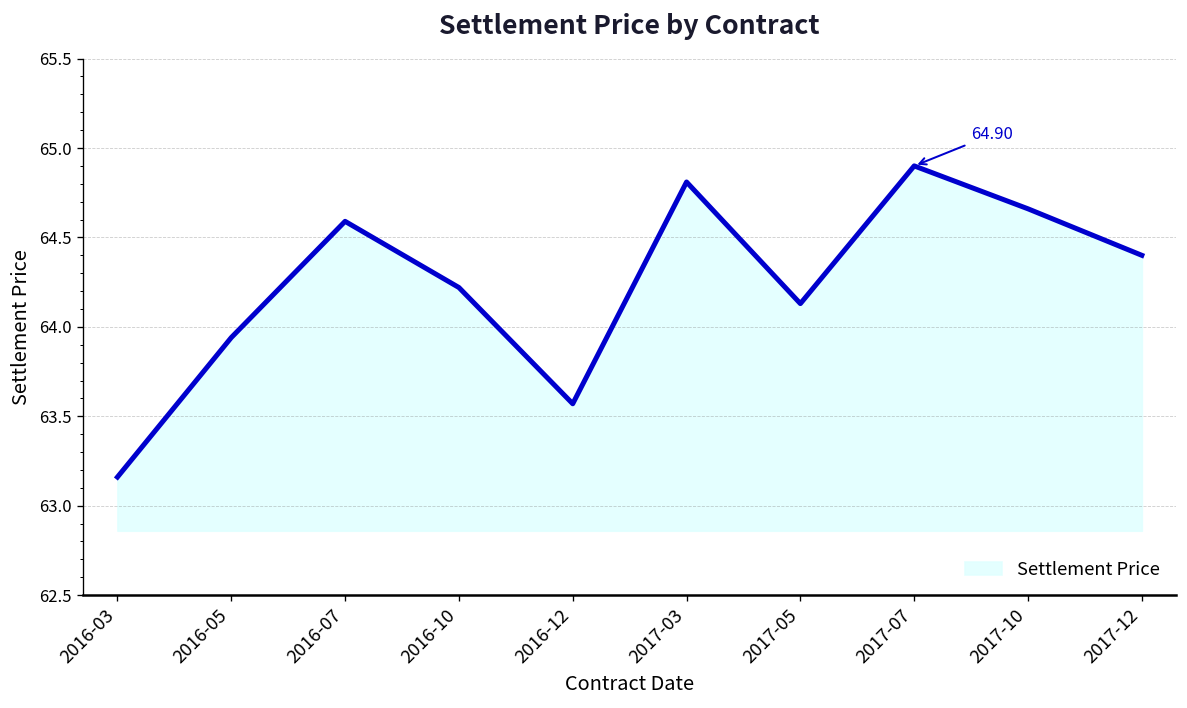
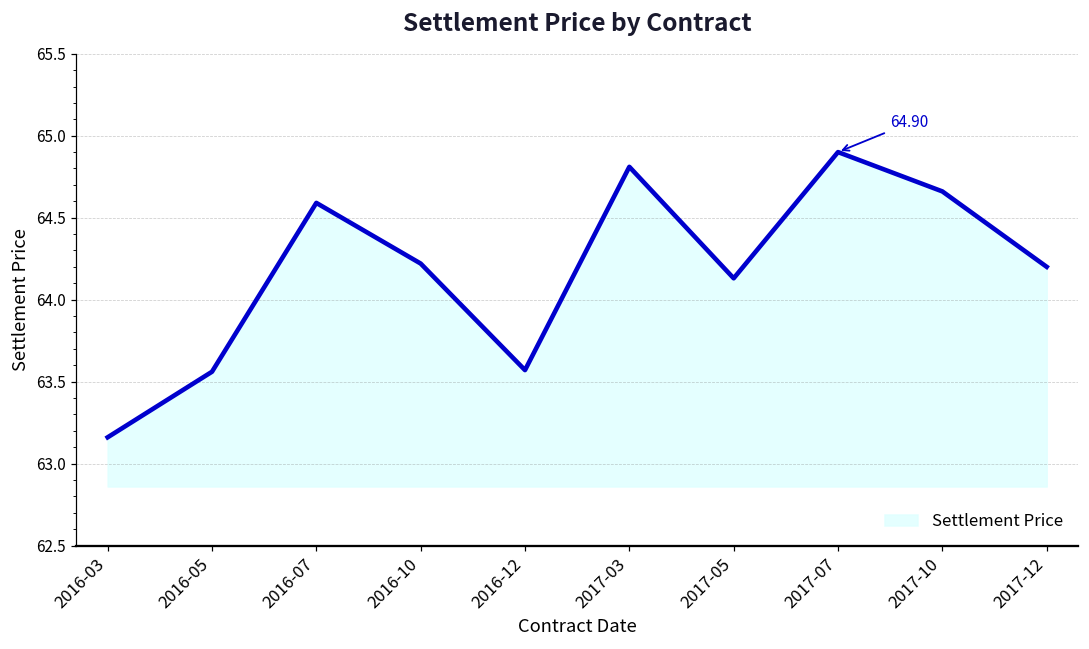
2016-05: 63.94 -> 63.56
2017-12: 64.4 -> 64.2
